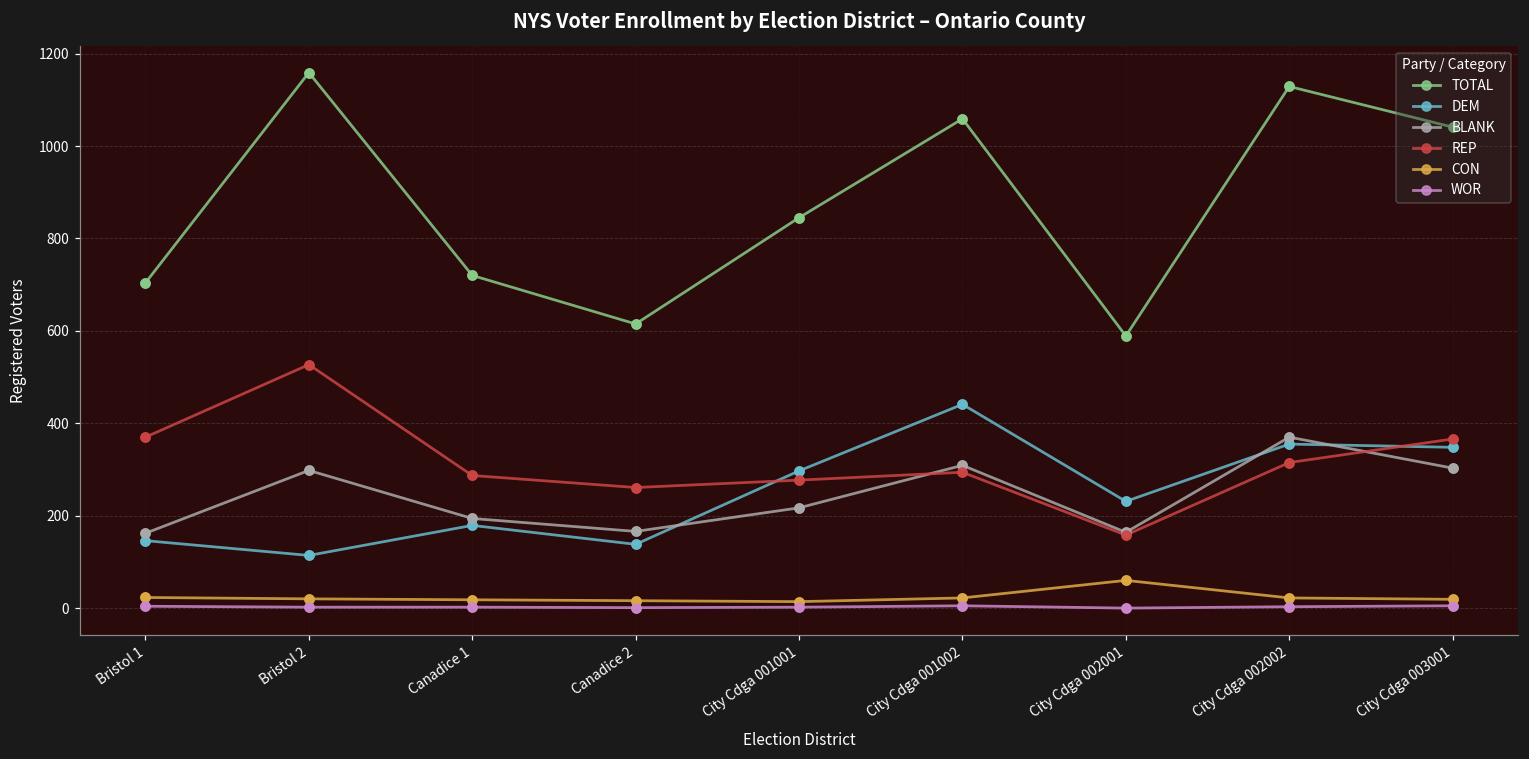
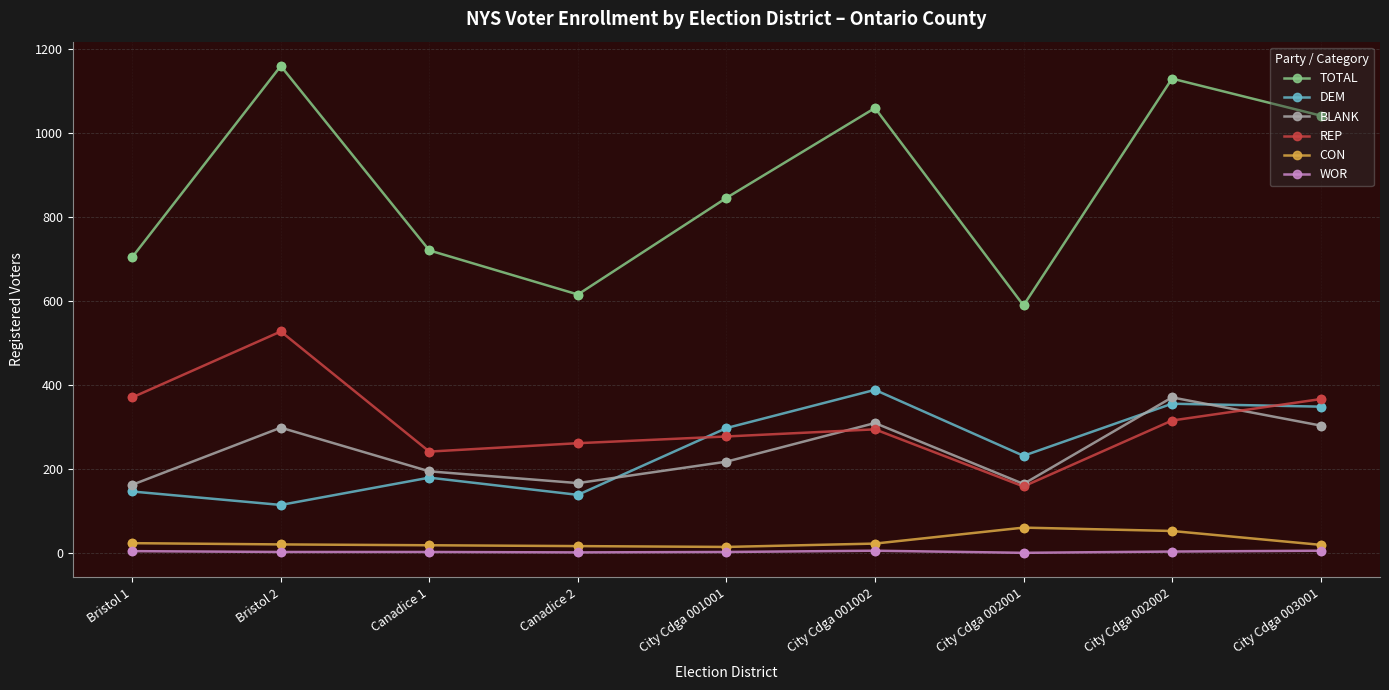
REP, Canadice 1: 290 -> 240
DEM, City Cdga 001002: 440 -> 390
CON, City Cdga 002002: 20 -> 50
